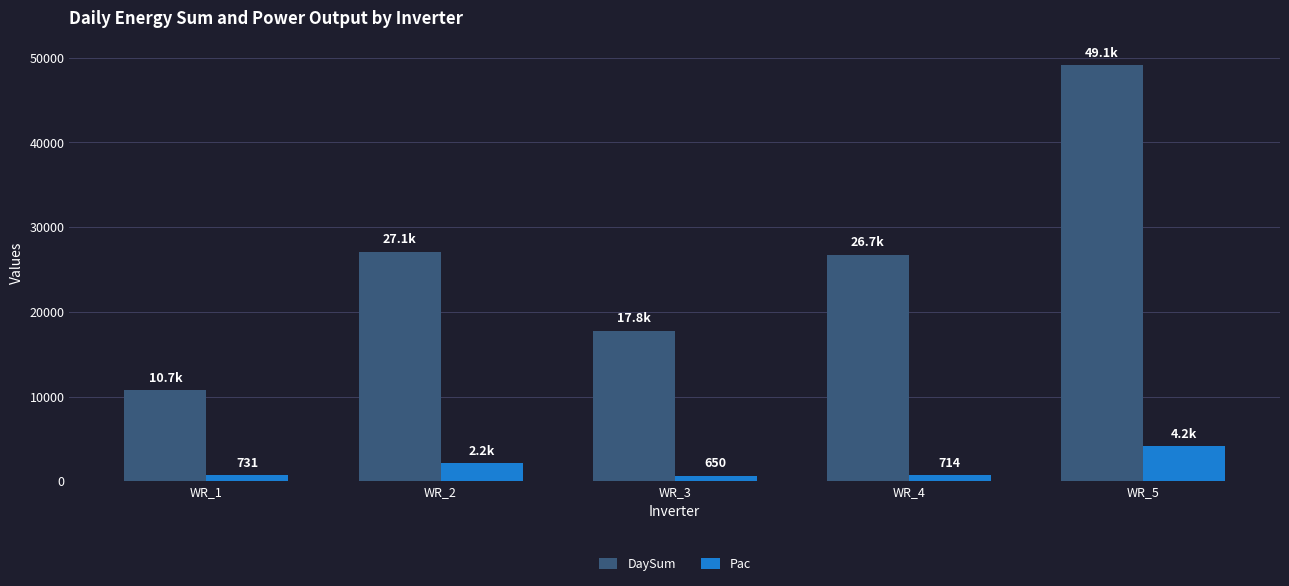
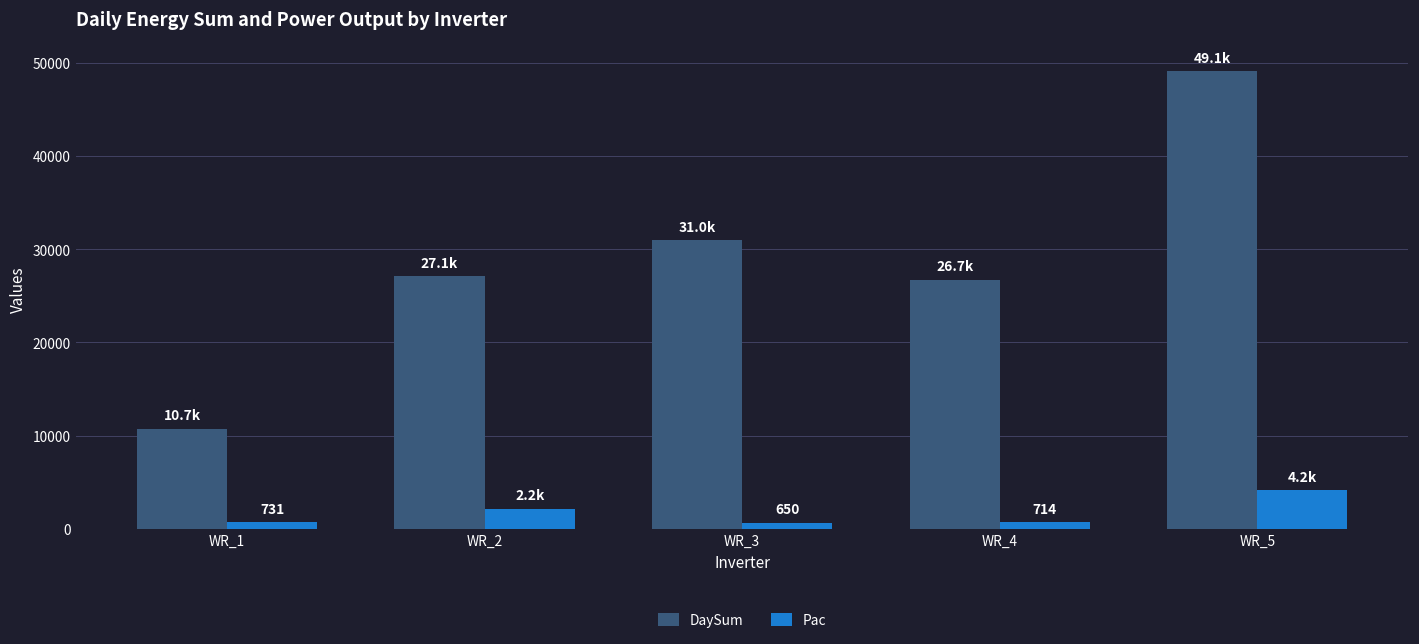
DaySum, WR_3: 17.8k -> 31.0k
